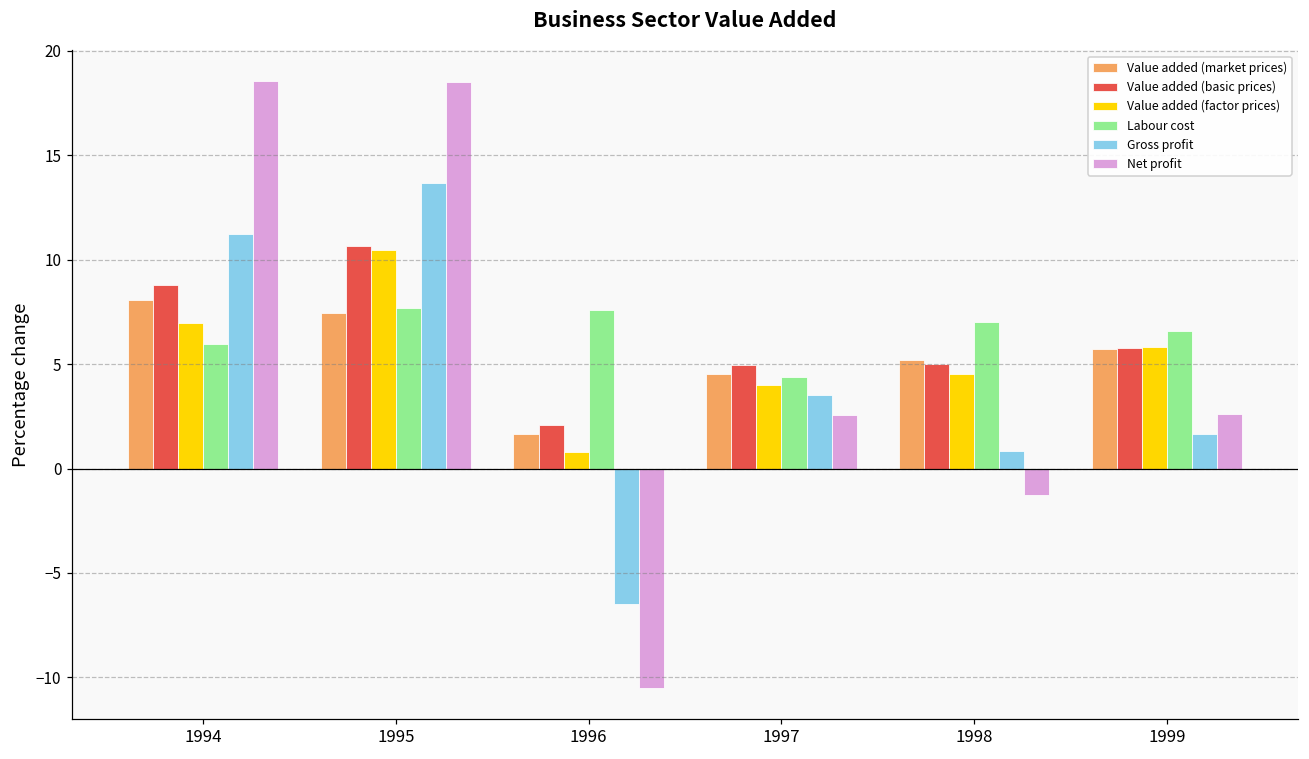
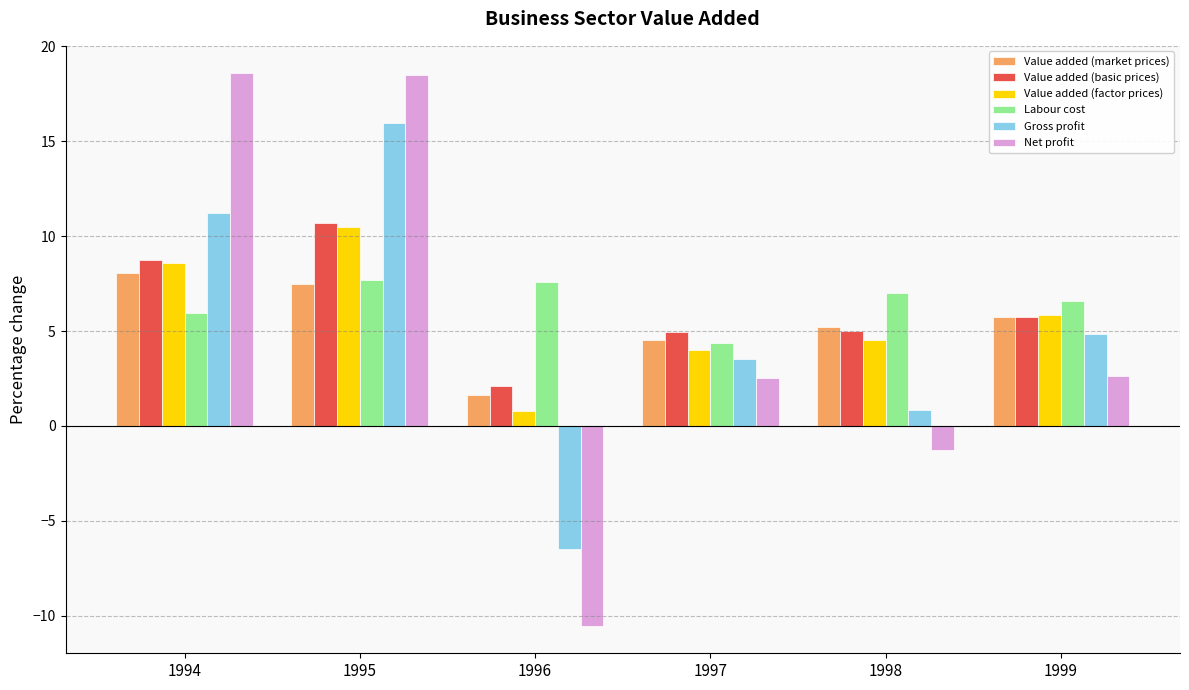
Value added (factor prices), 1994: 7.0 -> 8.6
Gross profit, 1995: 13.7 -> 16.0
Gross profit, 1999: 1.6 -> 4.8
